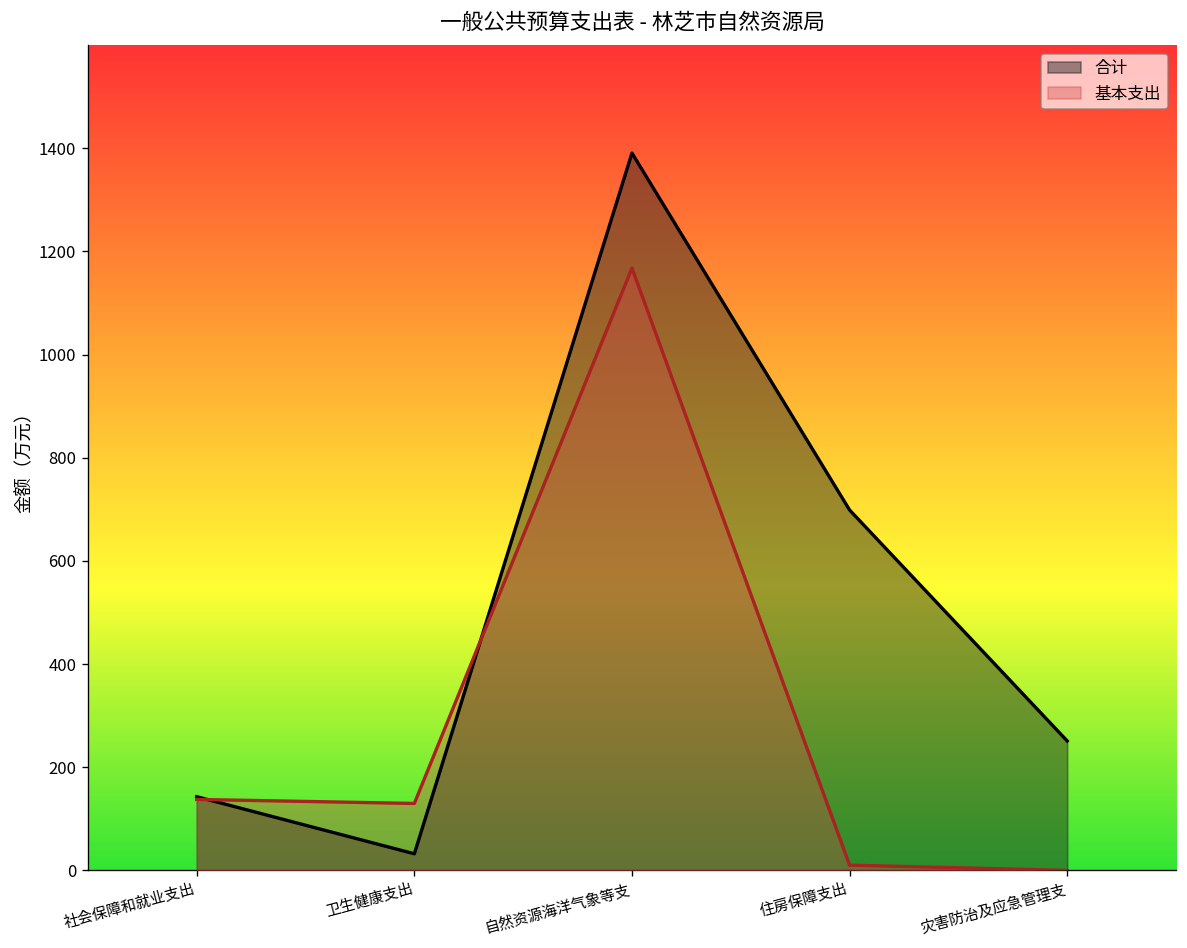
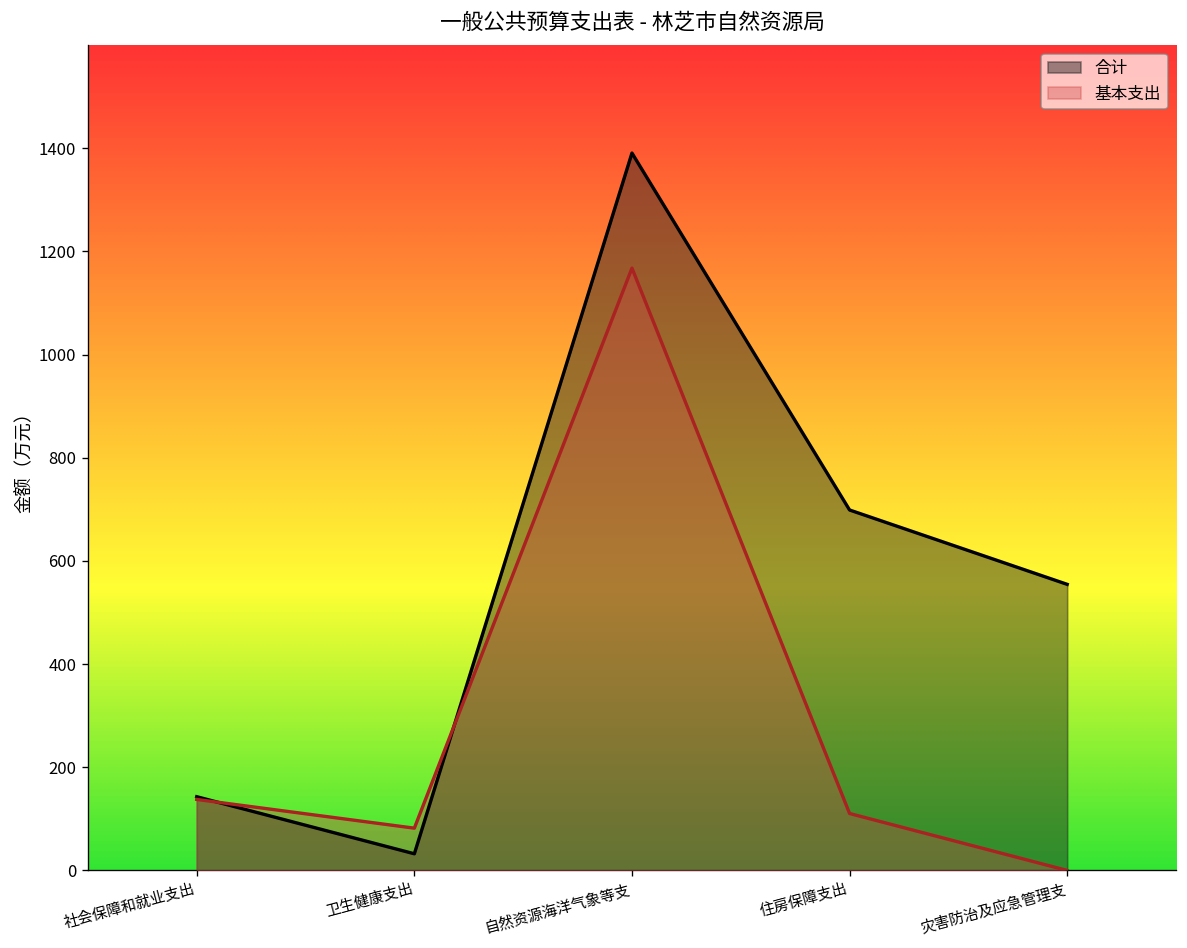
基本支出, 卫生健康支出: 130 -> 80
基本支出, 住房保障支出: 10 -> 110
合计, 灾害防治及应急管理支: 250 -> 550
